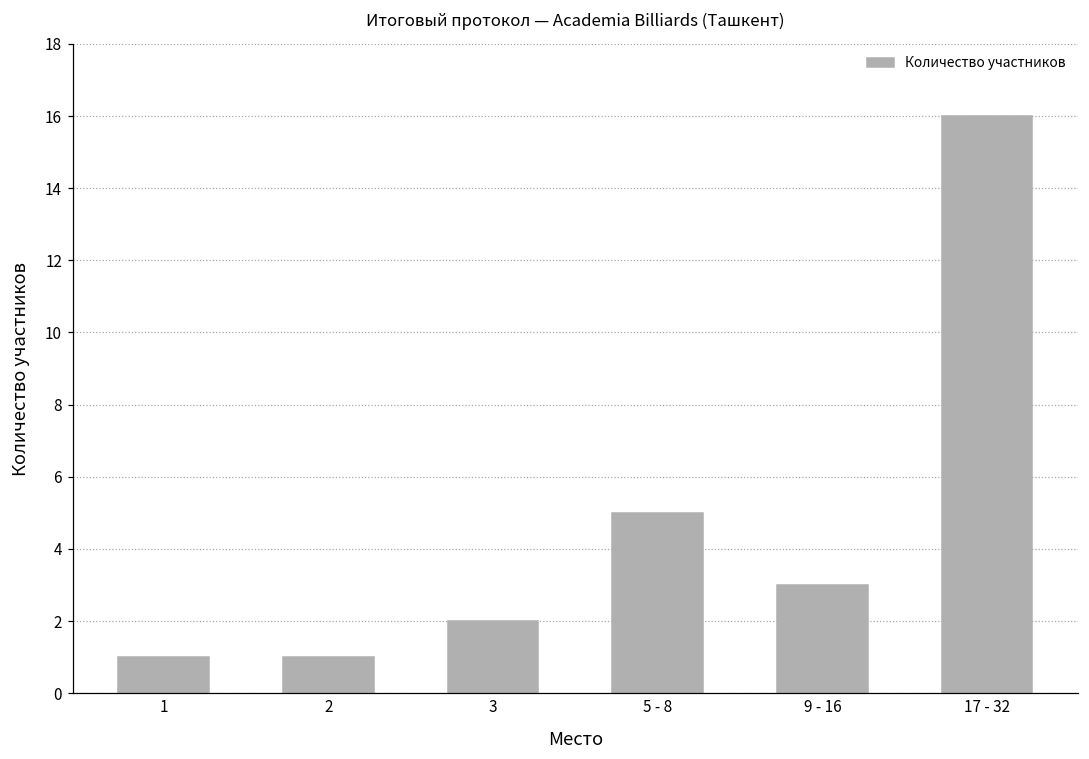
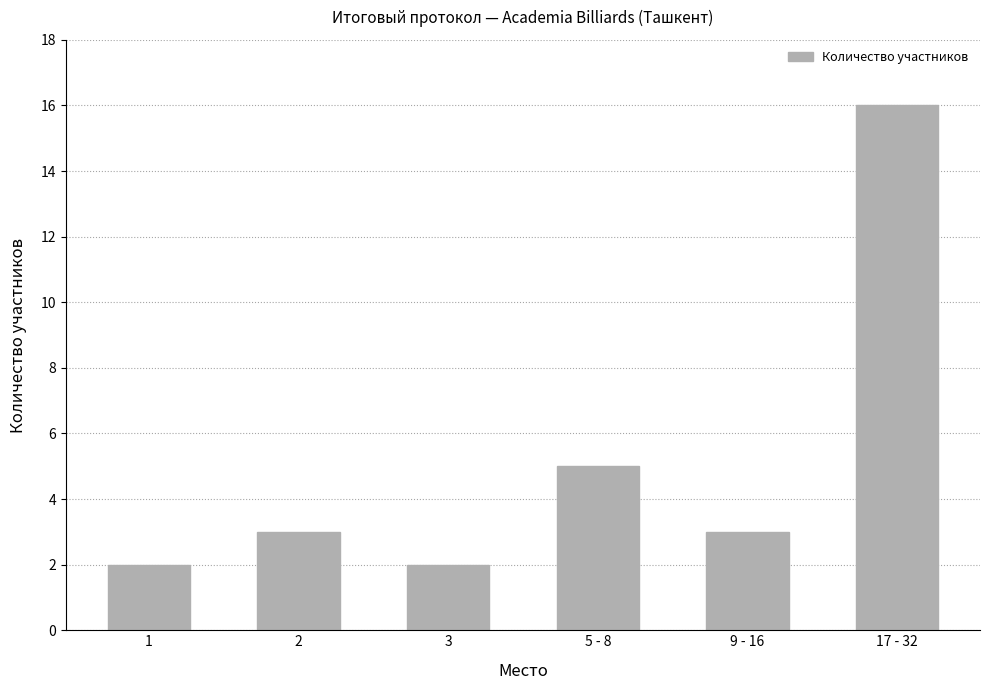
1: 1 -> 2
2: 1 -> 3
